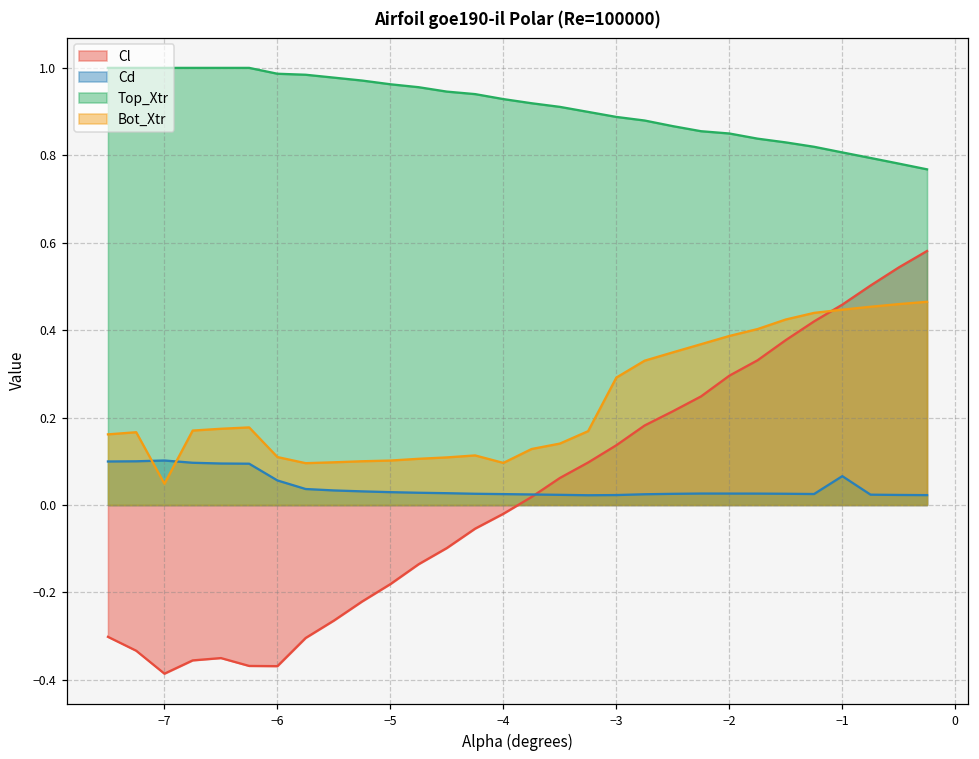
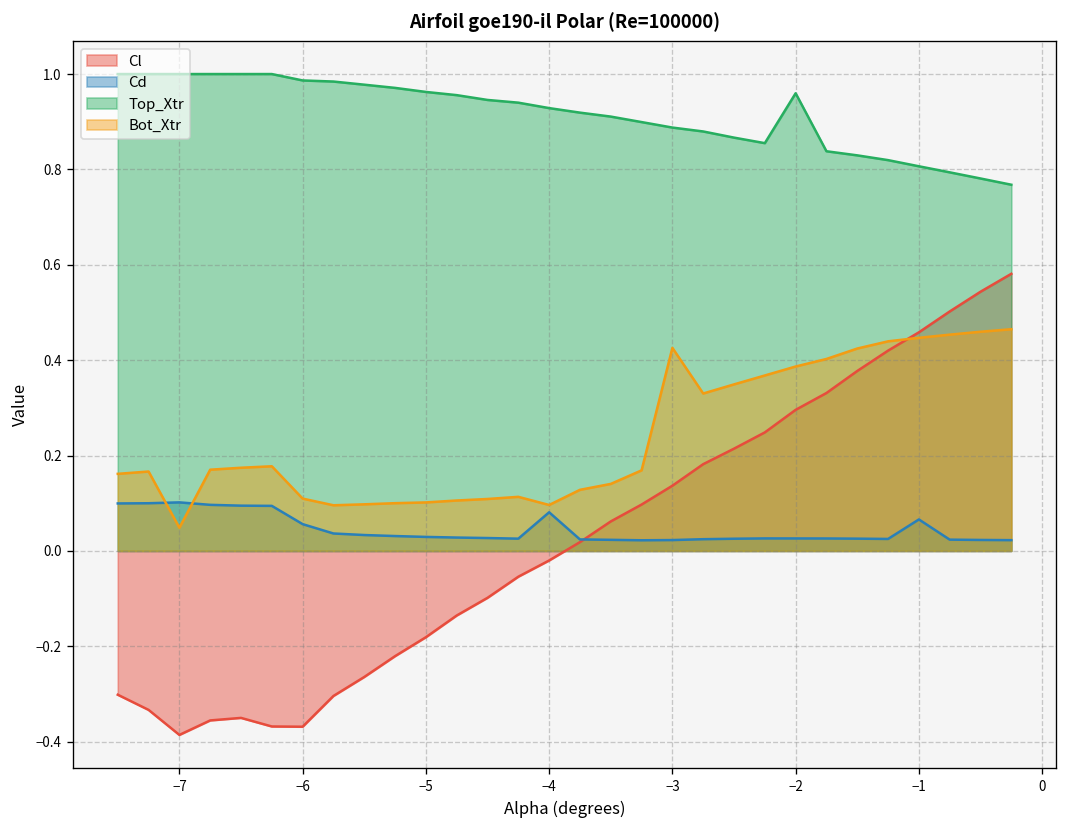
Cd, −4: 0.02 -> 0.08
Bot_Xtr, −3: 0.29 -> 0.43
Top_Xtr, −2: 0.85 -> 0.96
